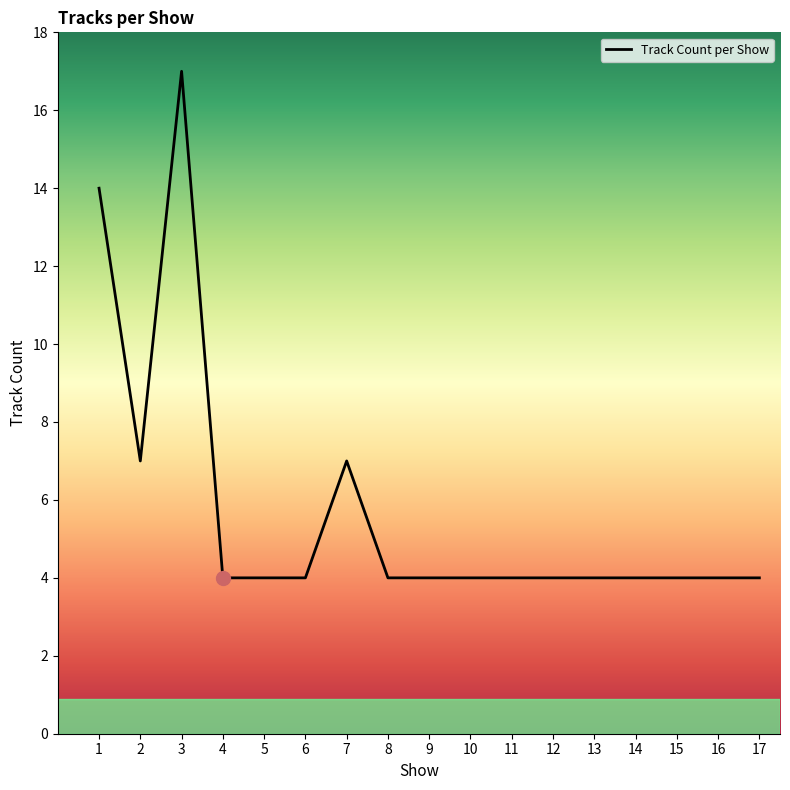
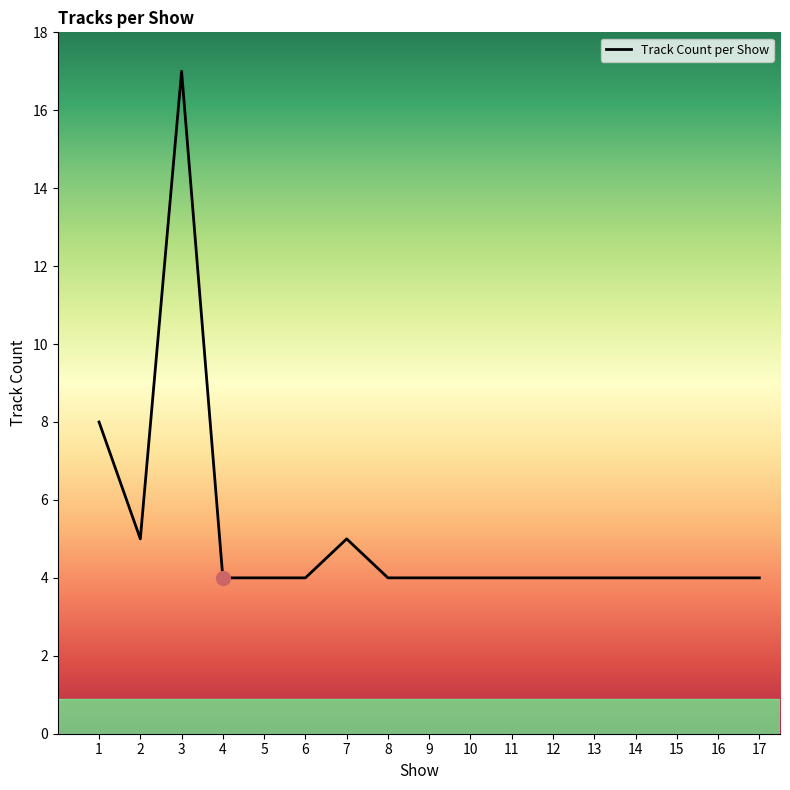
Track Count per Show, 1: 14 -> 8
Track Count per Show, 2: 7 -> 5
Track Count per Show, 7: 7 -> 5
